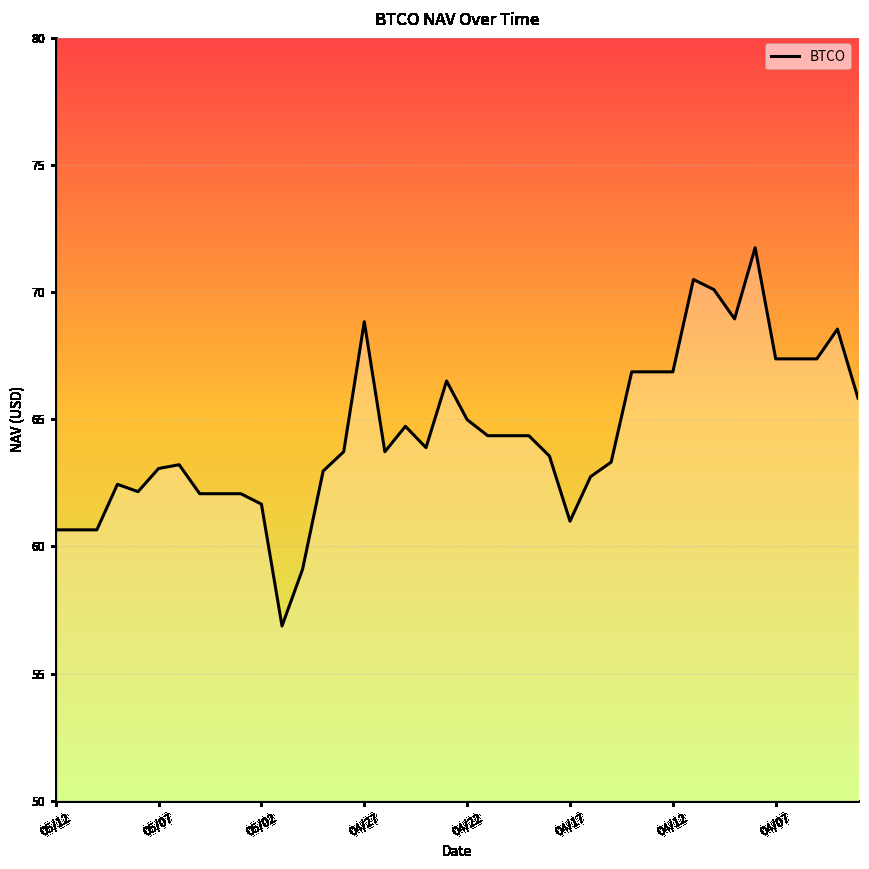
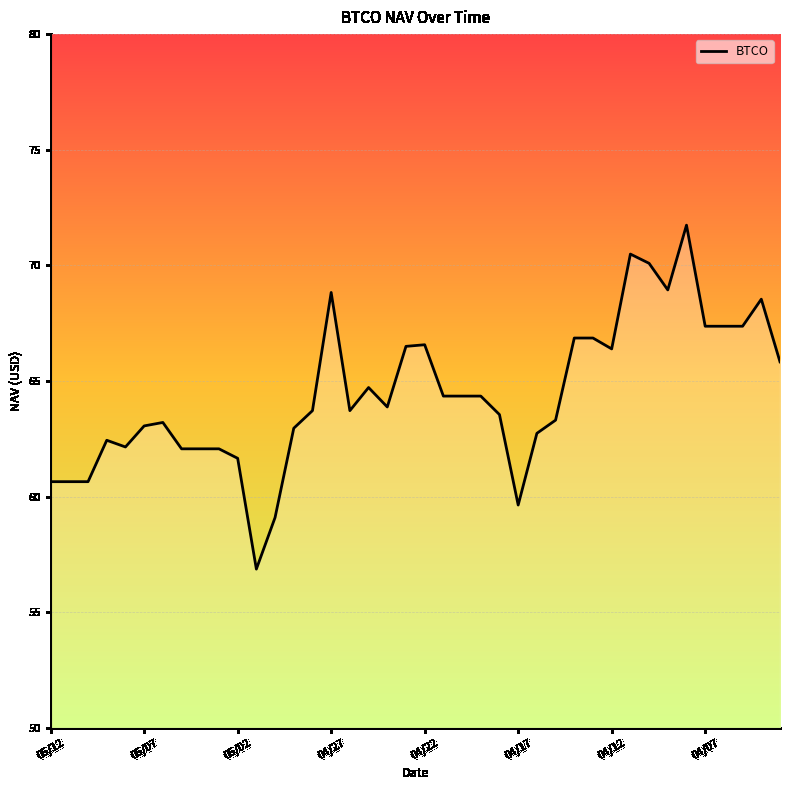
04/22: 65.0 -> 66.6
04/17: 61.0 -> 59.6
04/12: 66.9 -> 66.4
